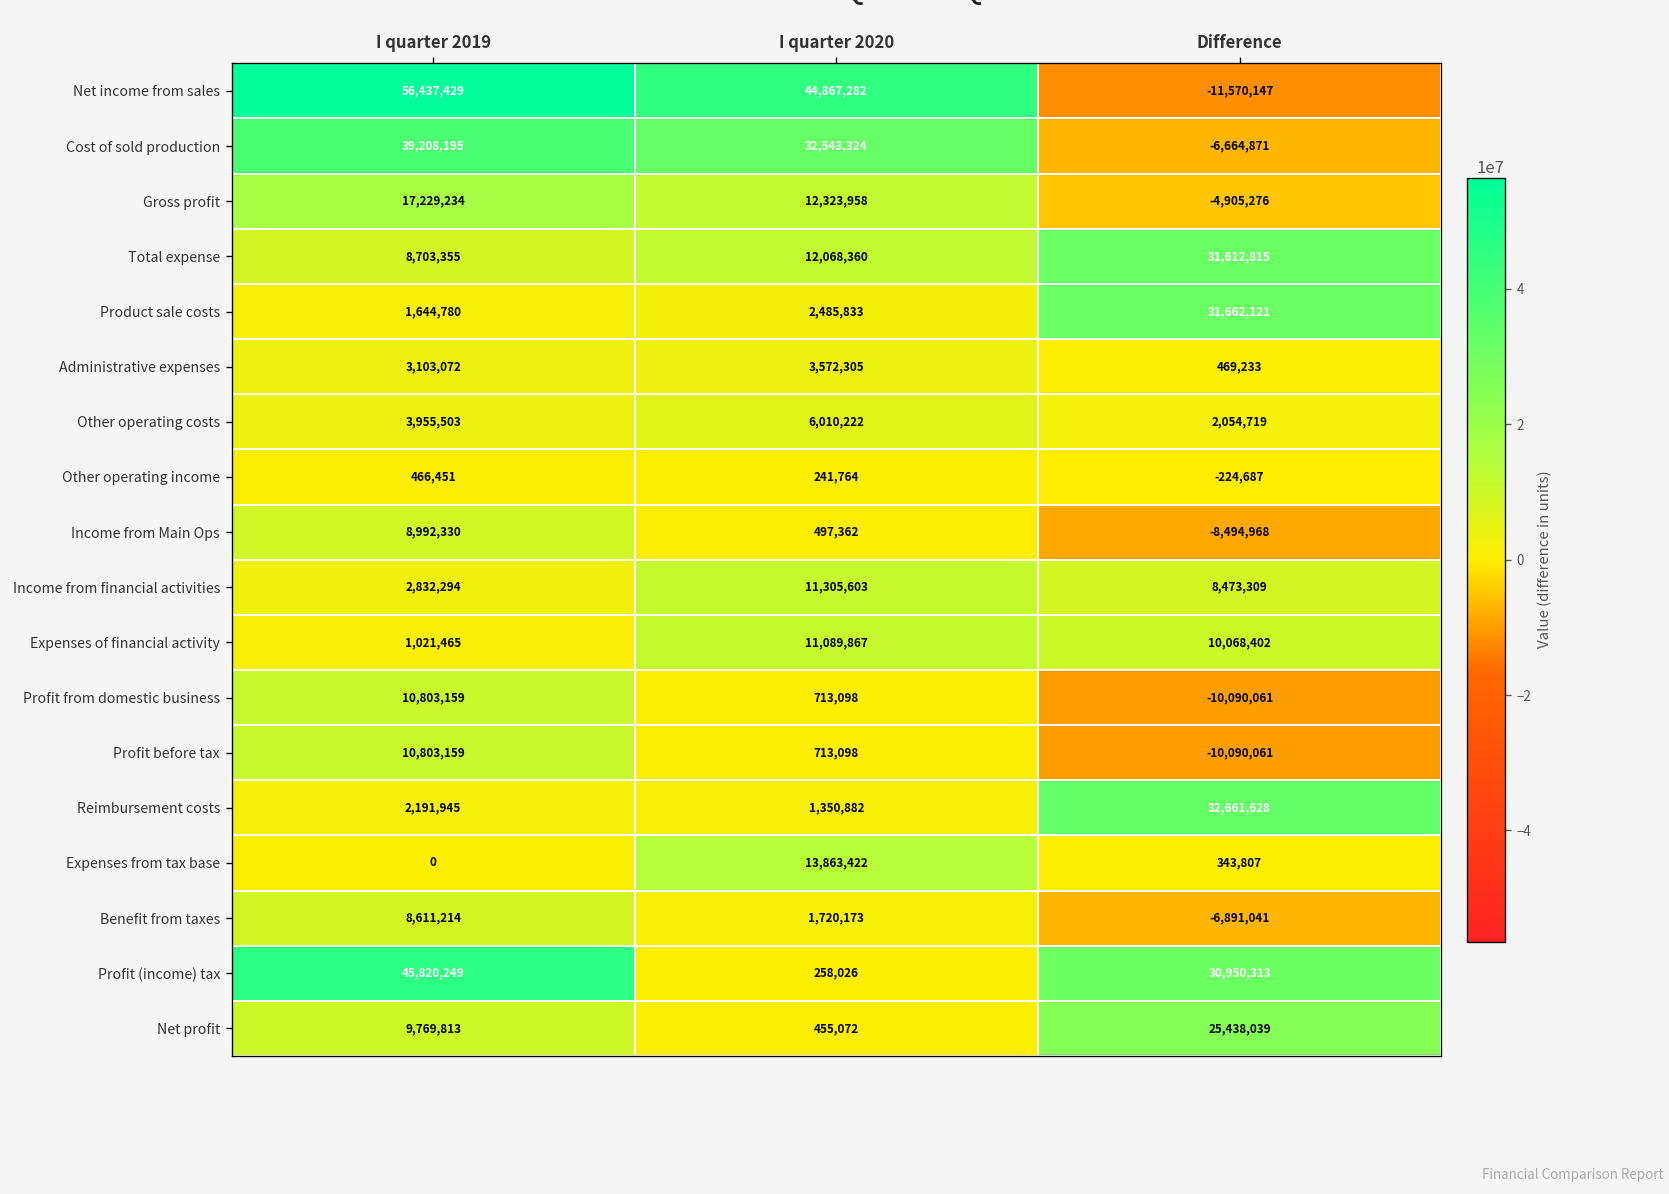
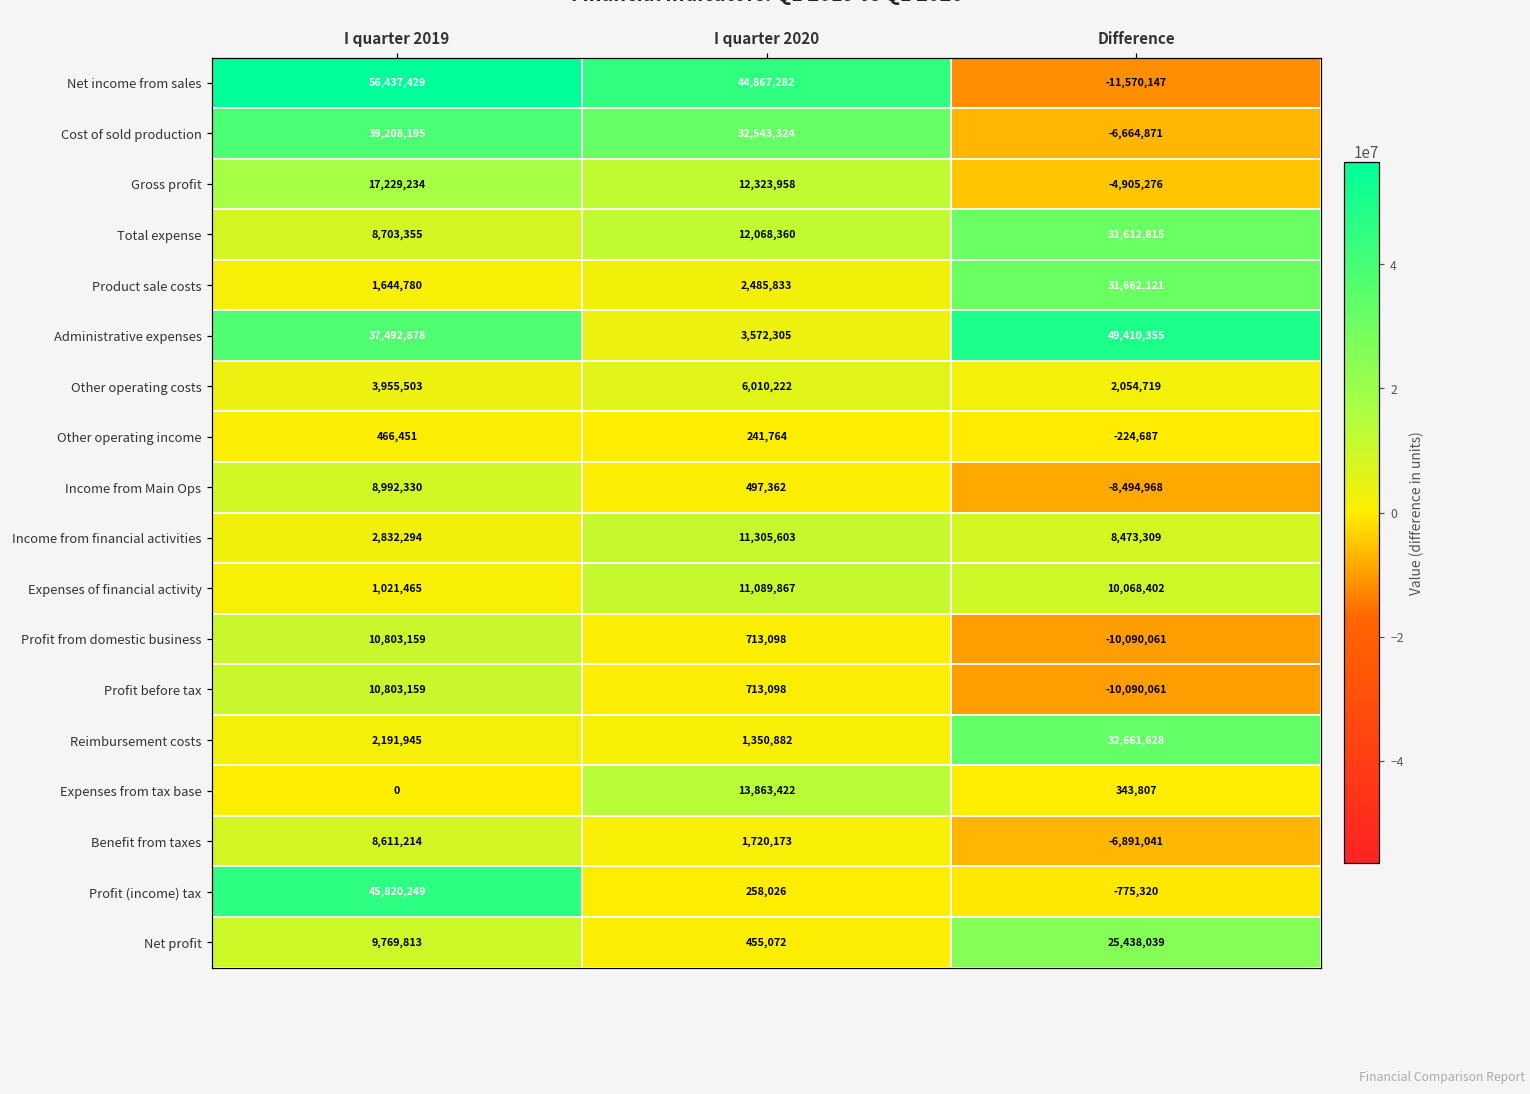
Administrative expenses, I quarter 2019: 3,103,072 -> 37,492,878
Administrative expenses, Difference: 469,233 -> 49,410,355
Profit (income) tax, Difference: 30,950,313 -> -775,320
